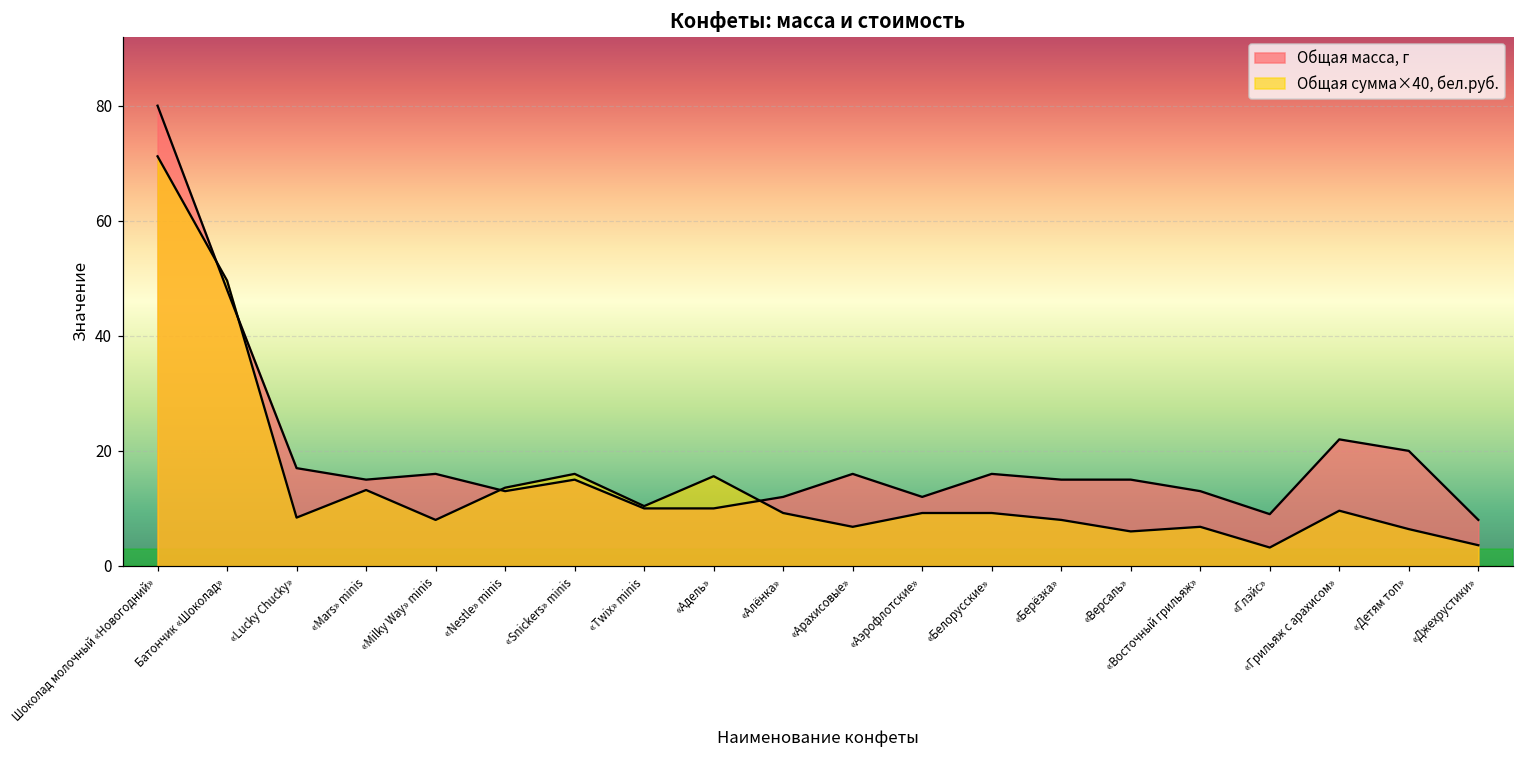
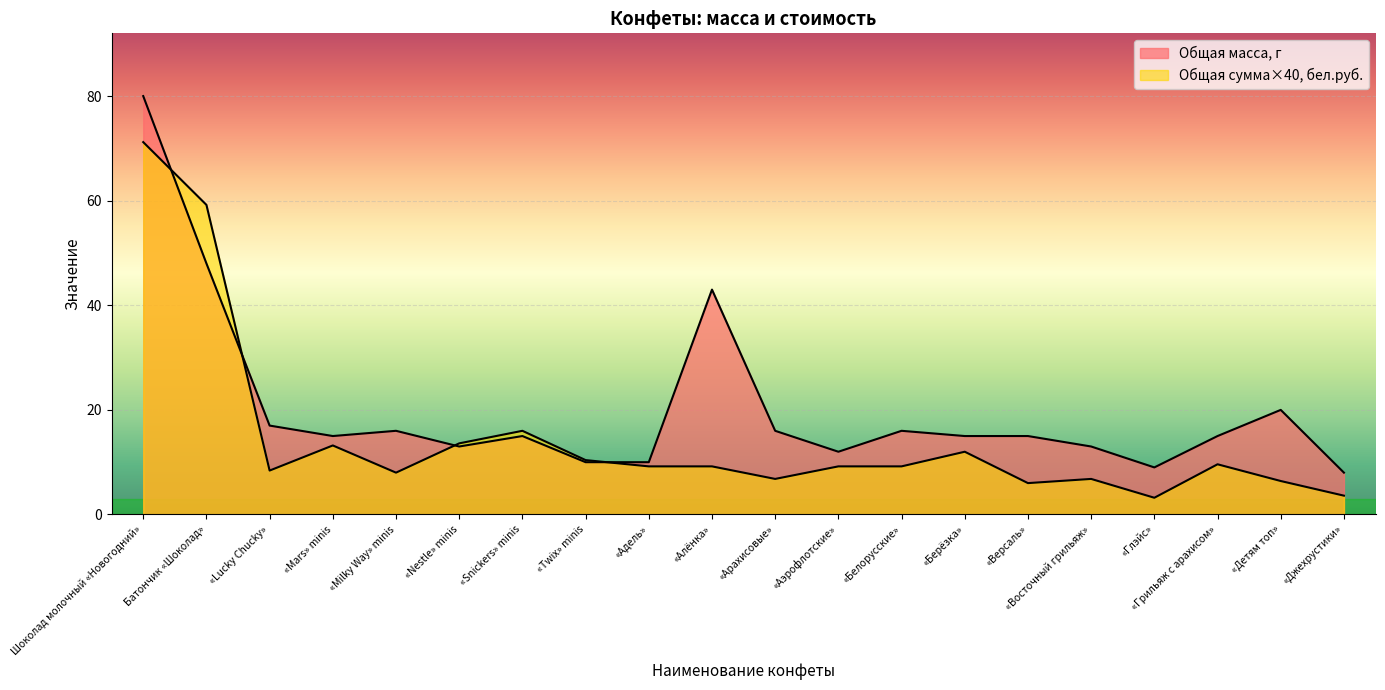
Общая сумма×40, бел.руб., Батончик «Шоколад»: 50 -> 59
Общая сумма×40, бел.руб., «Адель»: 16 -> 9
Общая масса, г, «Алёнка»: 12 -> 43
Общая сумма×40, бел.руб., «Берёзка»: 8 -> 12
Общая масса, г, «Грильяж с арахисом»: 22 -> 15
